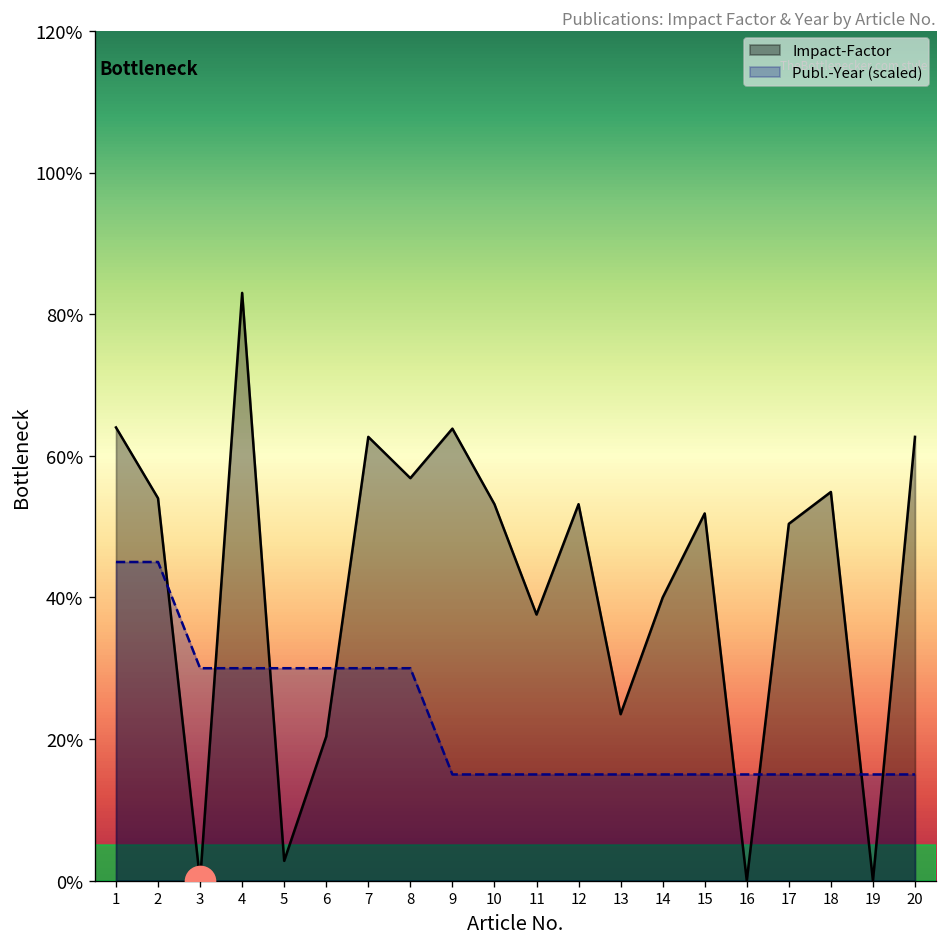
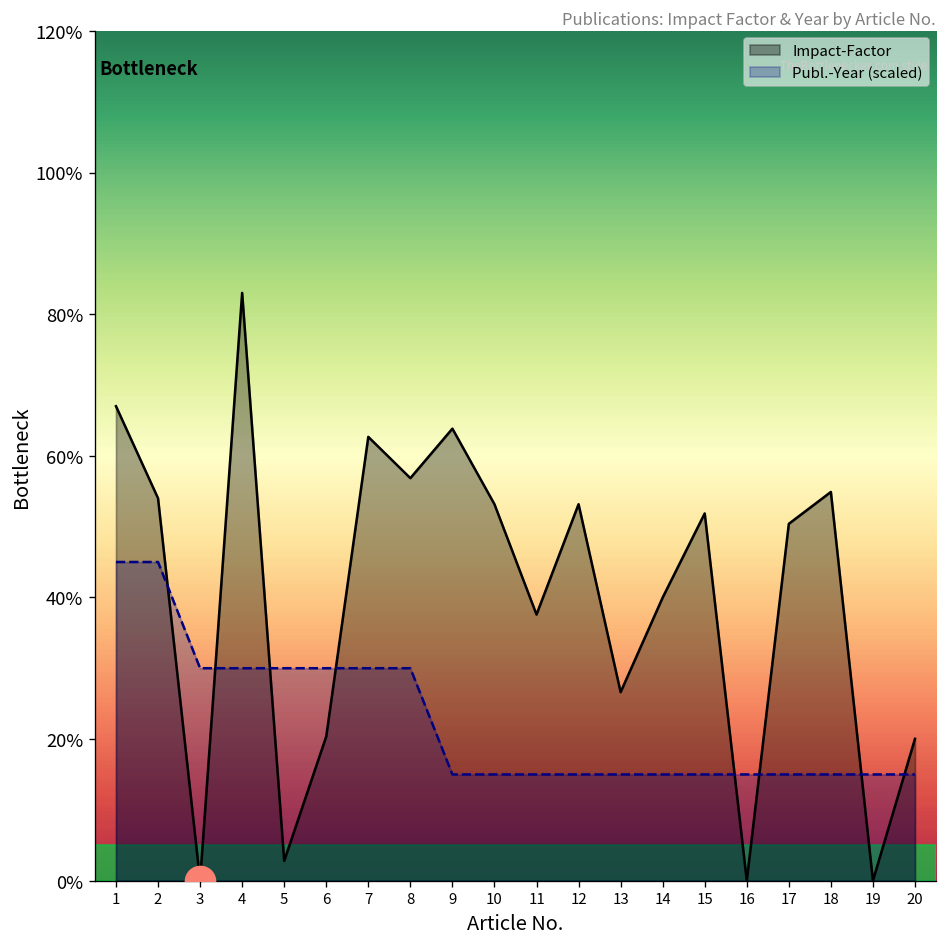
Impact-Factor, 1: 64% -> 67%
Impact-Factor, 13: 24% -> 27%
Impact-Factor, 20: 63% -> 20%
